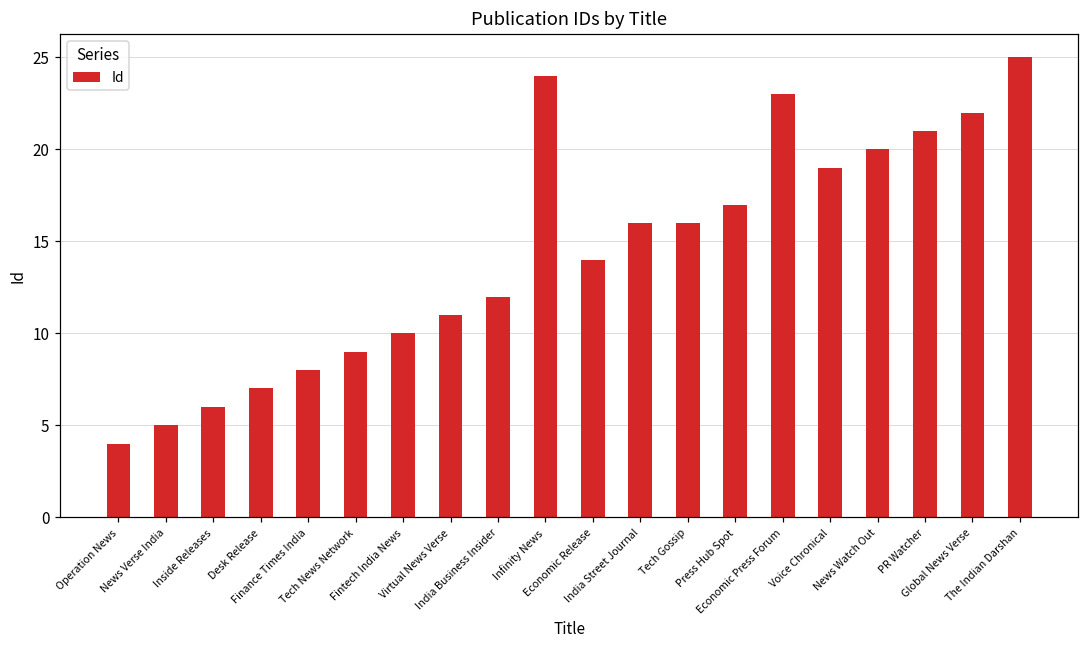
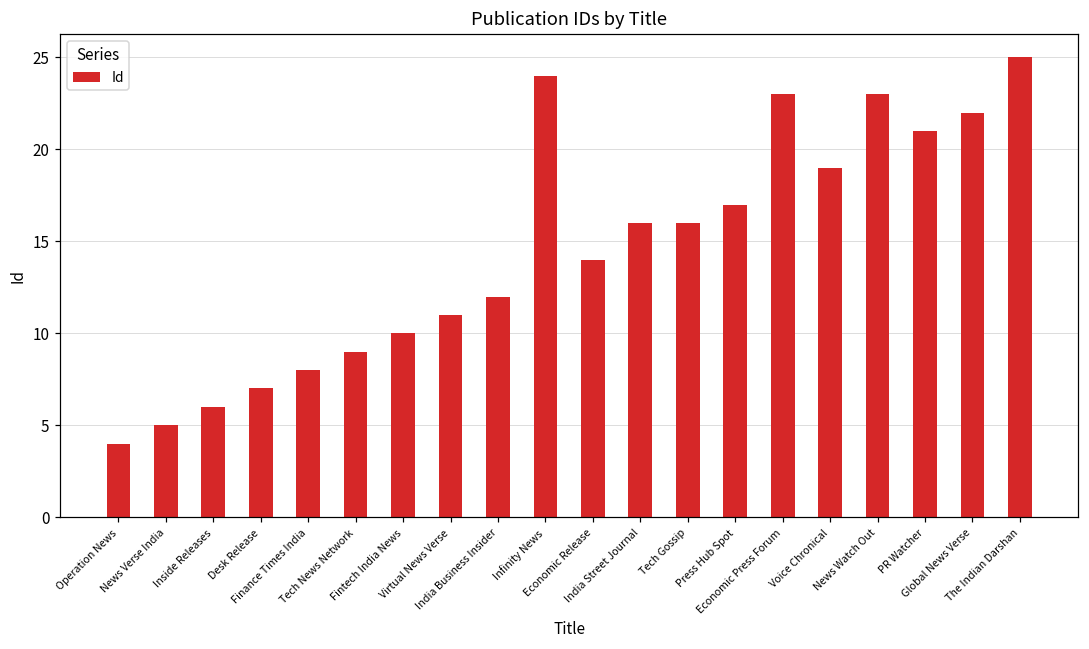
News Watch Out: 20 -> 23
